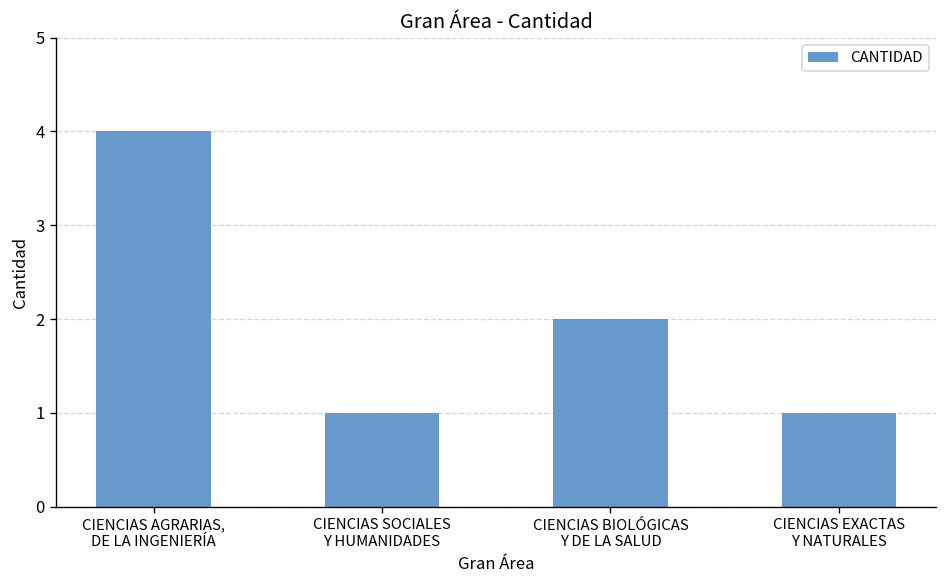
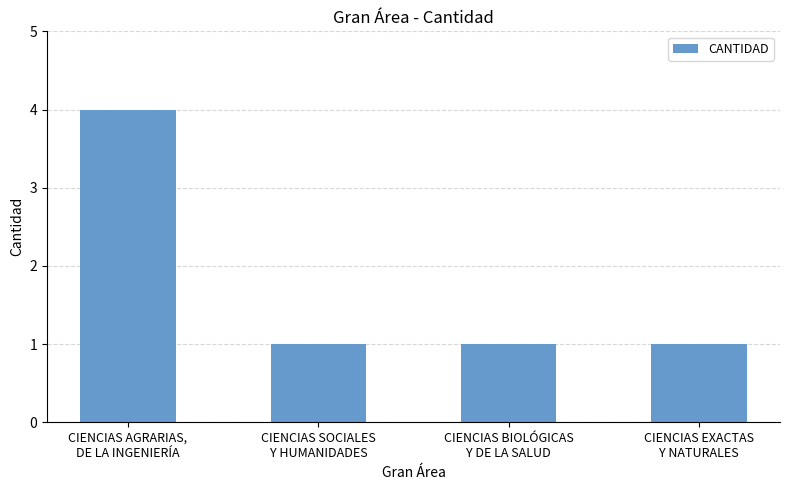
CIENCIAS BIOLÓGICAS Y DE LA SALUD: 2 -> 1
